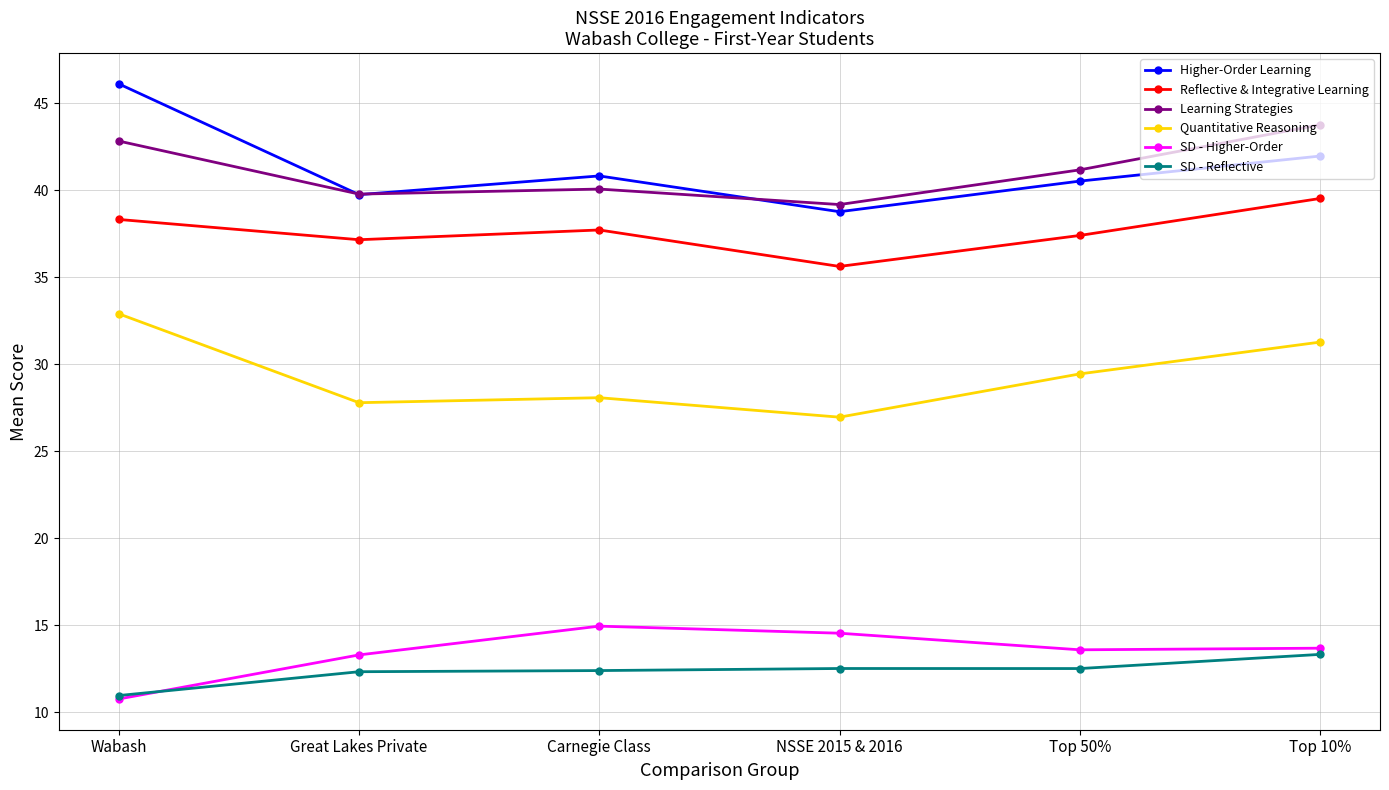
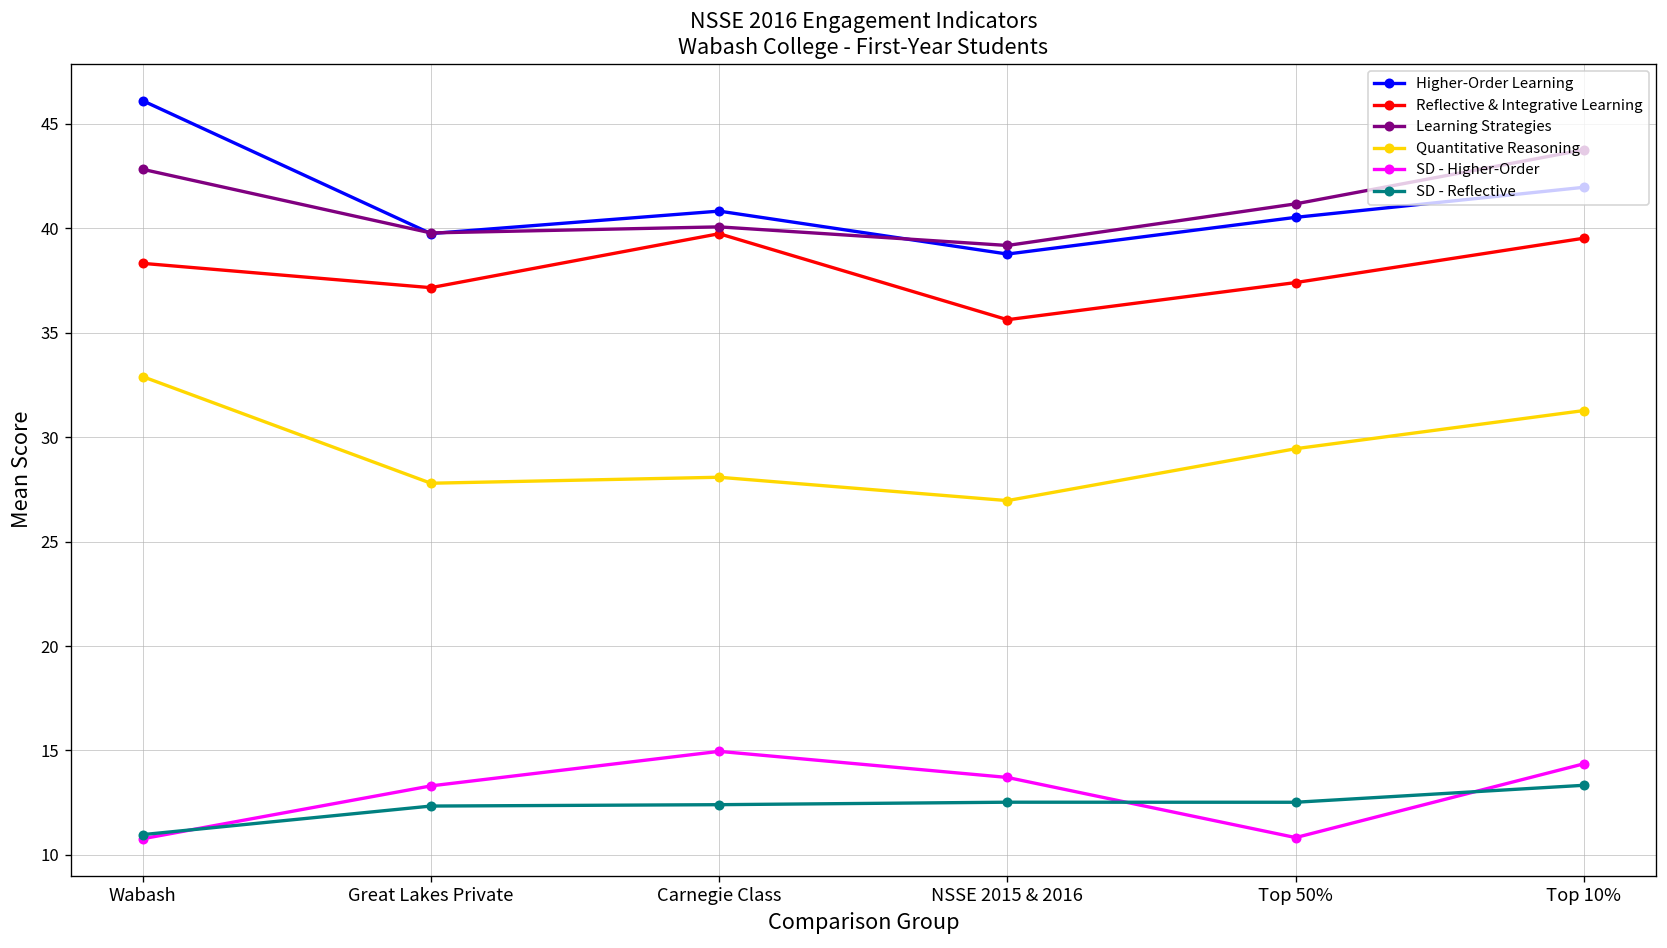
Reflective & Integrative Learning, Carnegie Class: 37.7 -> 39.7
SD - Higher-Order, NSSE 2015 & 2016: 14.6 -> 13.7
SD - Higher-Order, Top 50%: 13.6 -> 10.8
SD - Higher-Order, Top 10%: 13.7 -> 14.4
